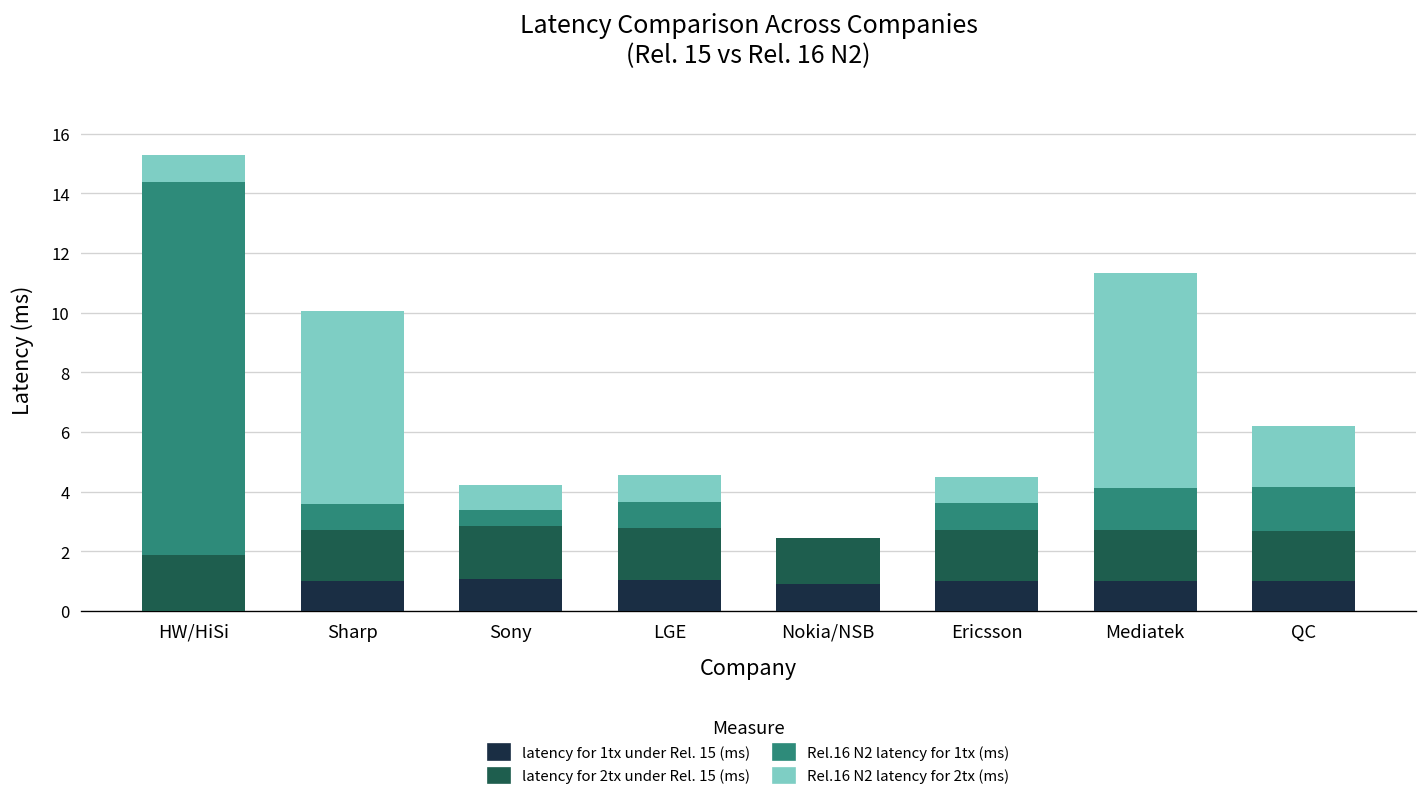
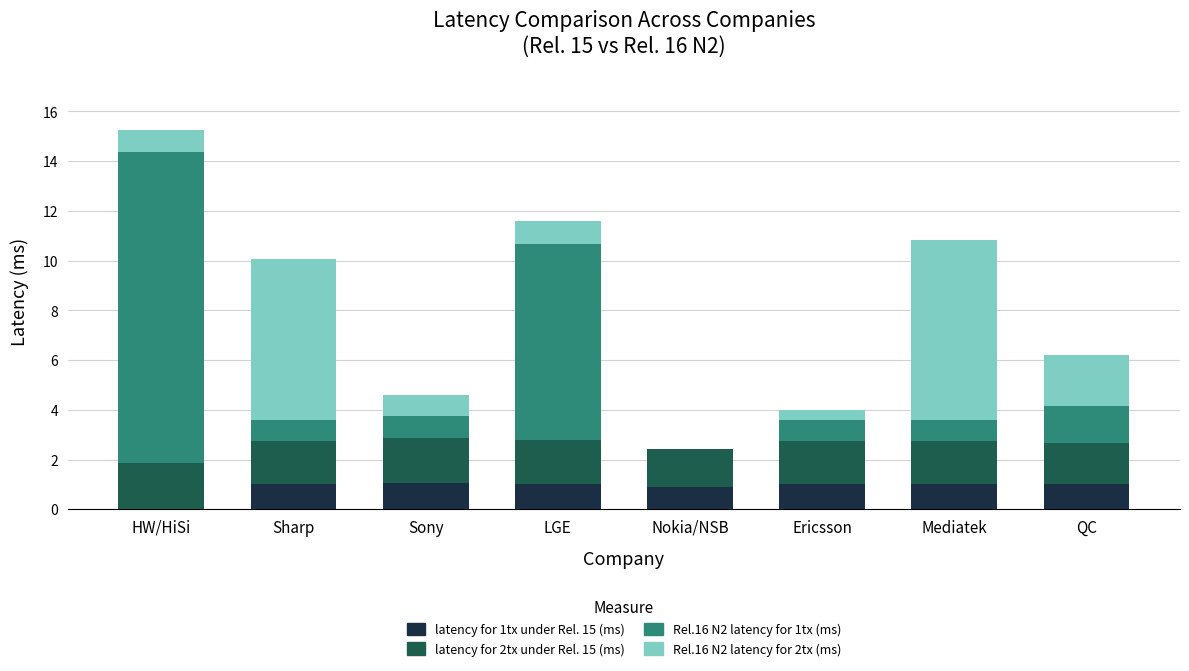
Rel.16 N2 latency for 1tx (ms), Sony: 0.5 -> 0.9
Rel.16 N2 latency for 1tx (ms), LGE: 0.9 -> 7.9
Rel.16 N2 latency for 2tx (ms), Ericsson: 0.9 -> 0.4
Rel.16 N2 latency for 1tx (ms), Mediatek: 1.4 -> 0.9
